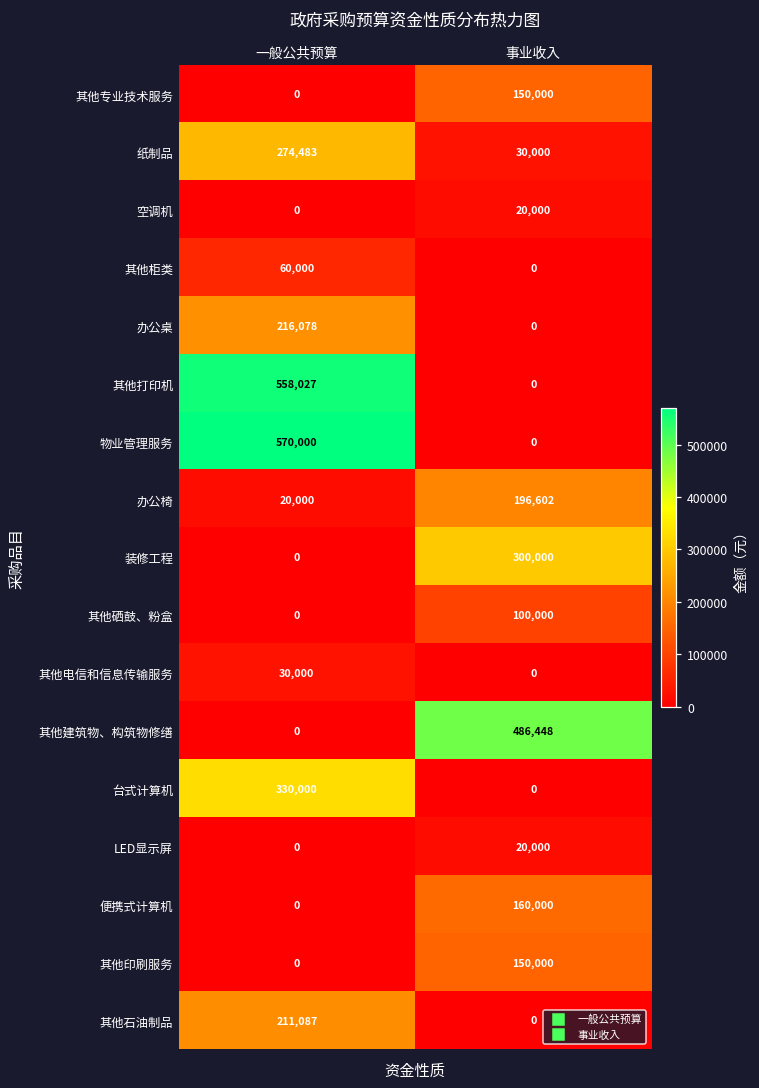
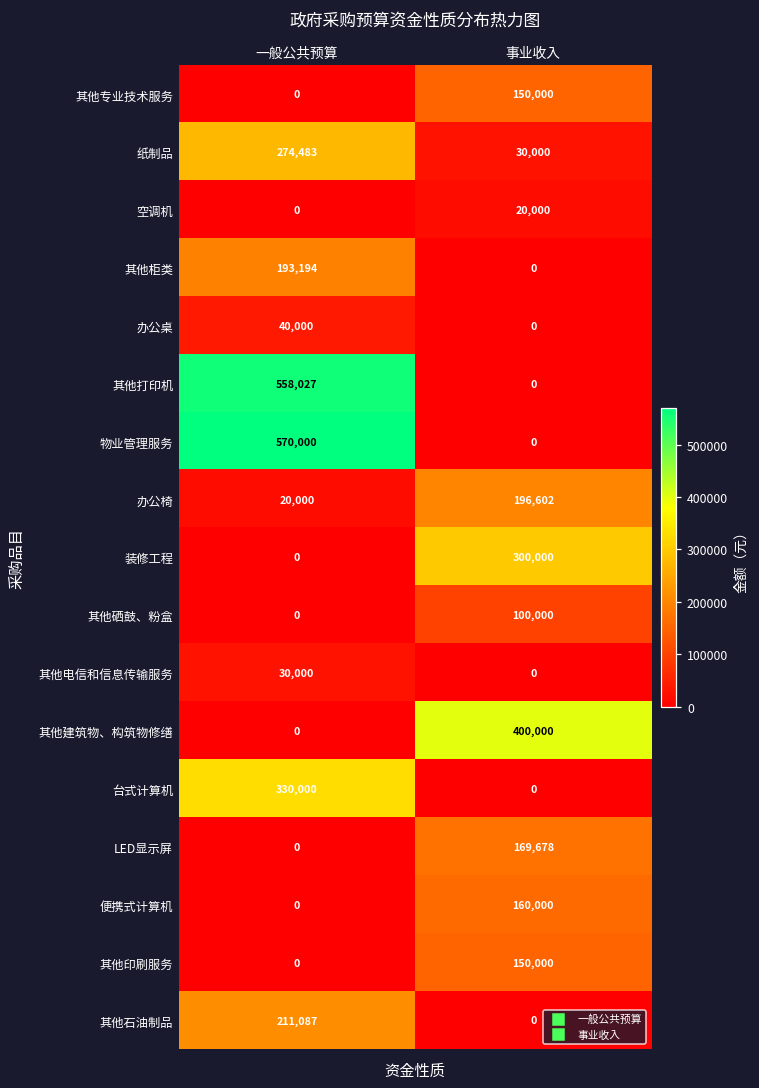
其他柜类, 一般公共预算: 60,000 -> 193,194
办公桌, 一般公共预算: 216,078 -> 40,000
其他建筑物、构筑物修缮, 事业收入: 486,448 -> 400,000
LED显示屏, 事业收入: 20,000 -> 169,678
